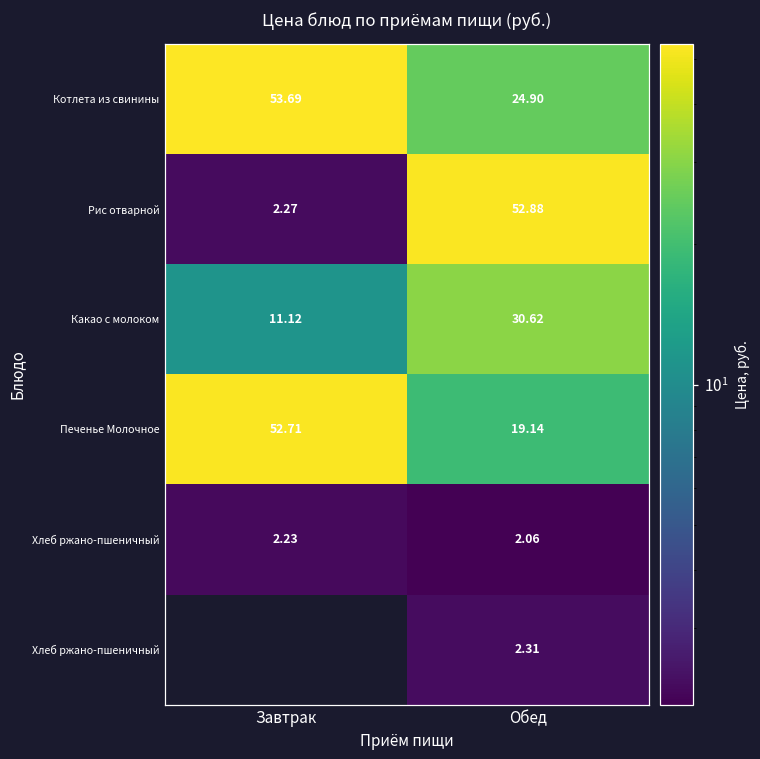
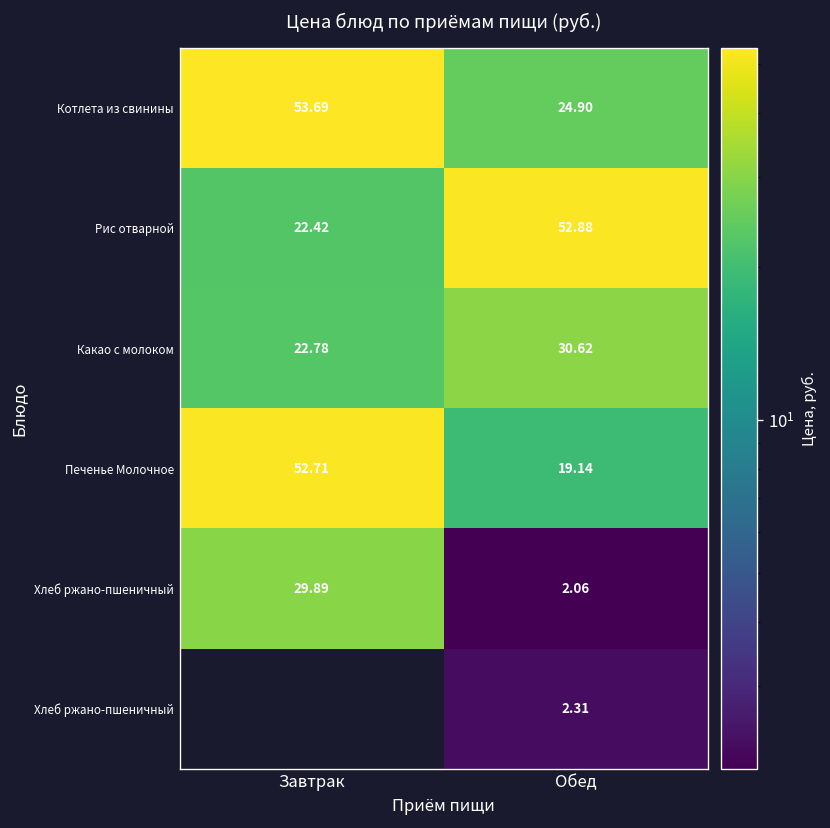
Рис отварной, Завтрак: 2.27 -> 22.42
Какао с молоком, Завтрак: 11.12 -> 22.78
Хлеб ржано-пшеничный, Завтрак: 2.23 -> 29.89
